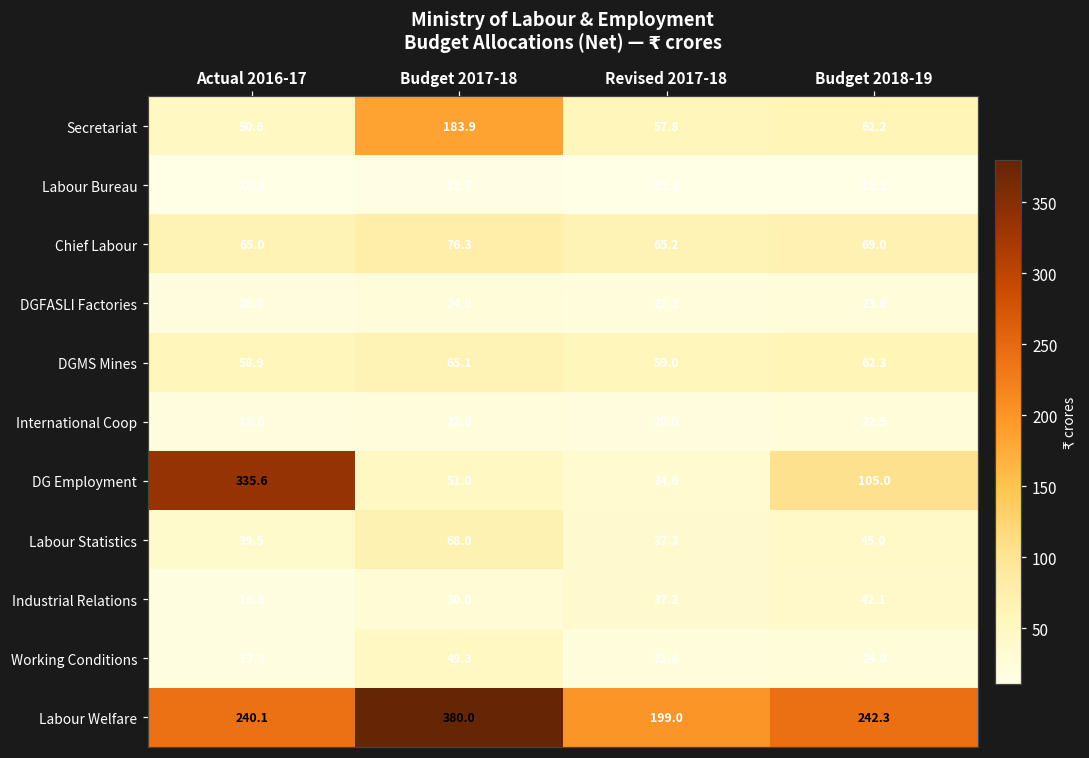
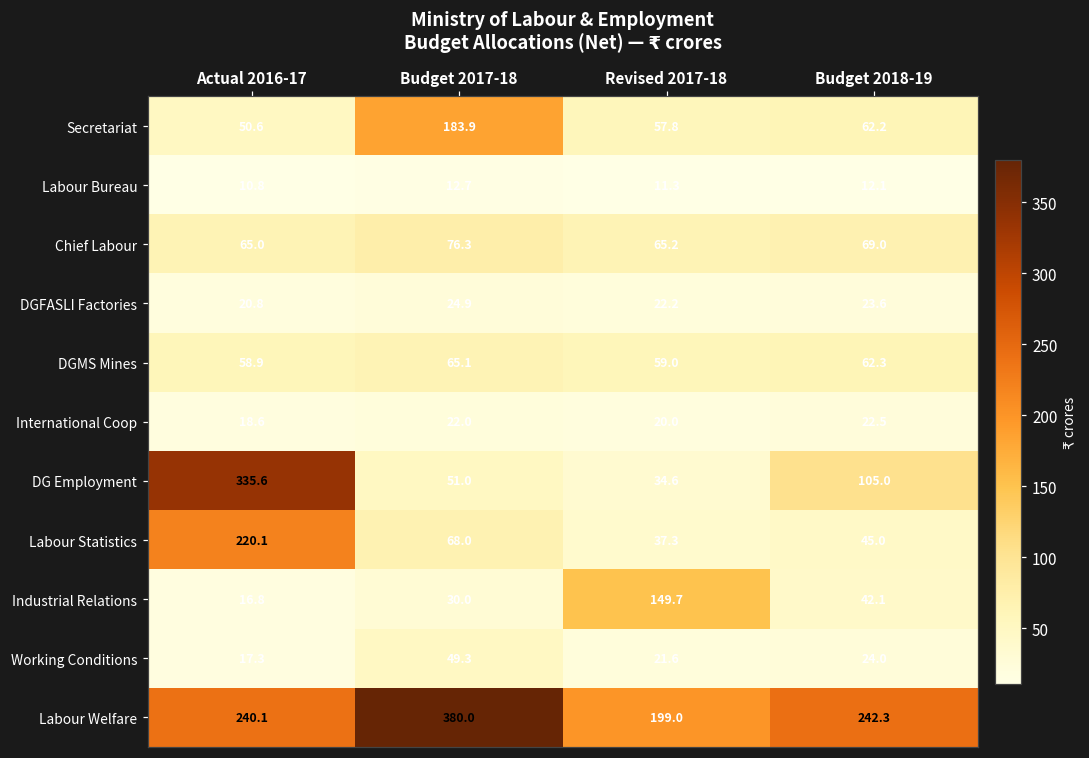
Labour Statistics, Actual 2016-17: 39.5 -> 220.1
Industrial Relations, Revised 2017-18: 37.2 -> 149.7
